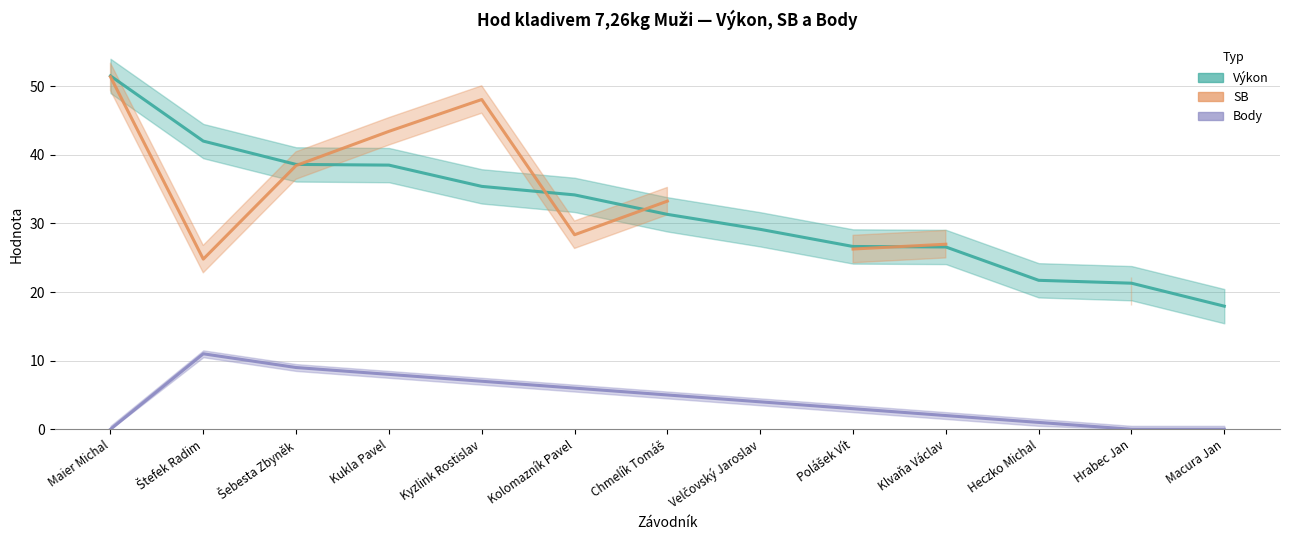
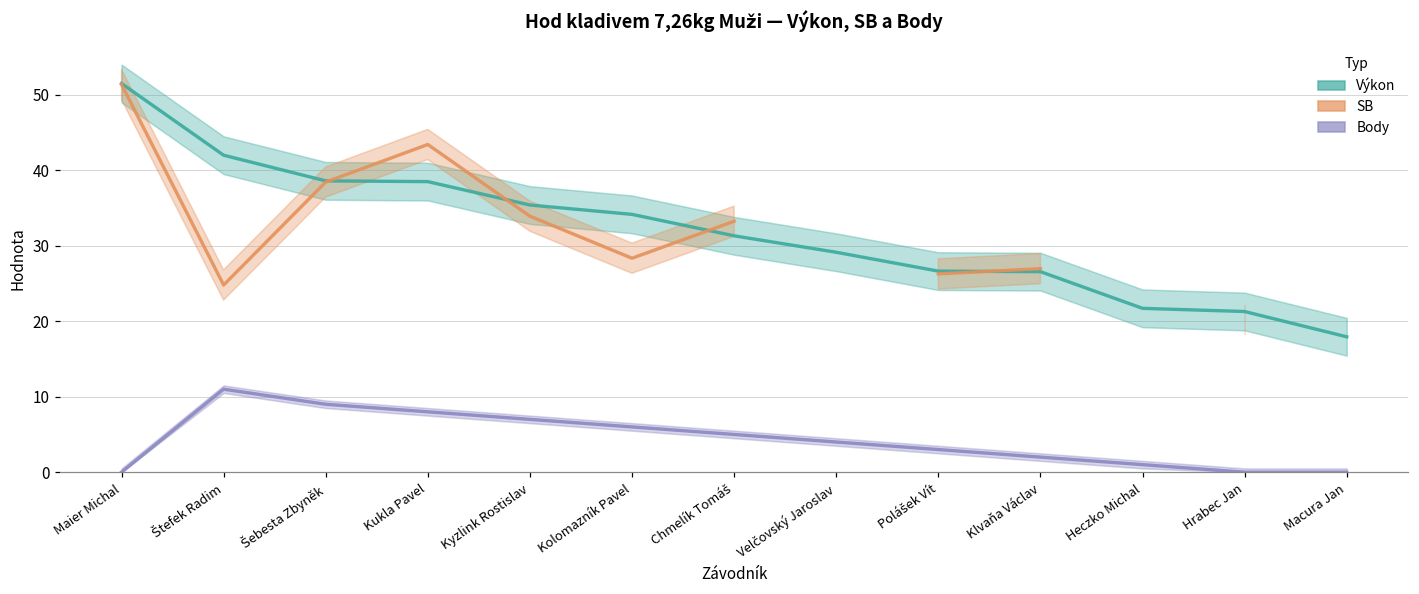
SB, Kyzlink Rostislav: 48 -> 34
